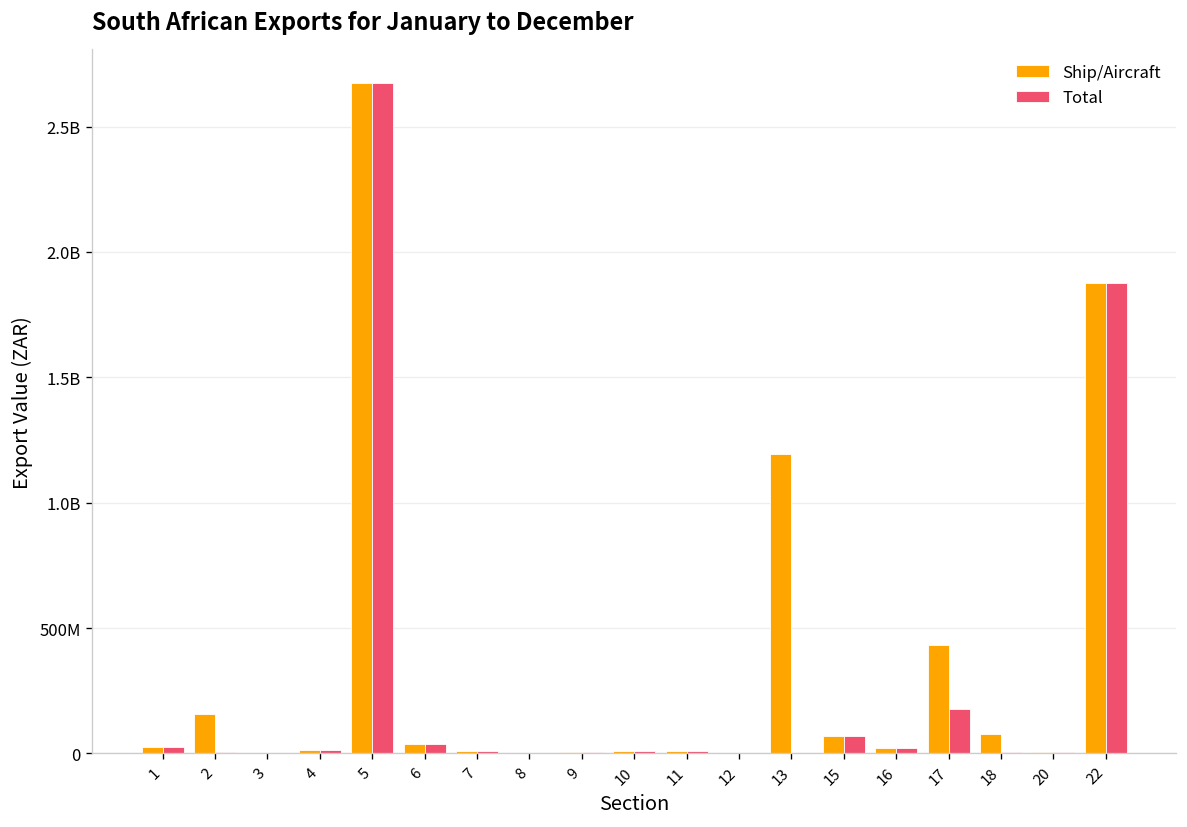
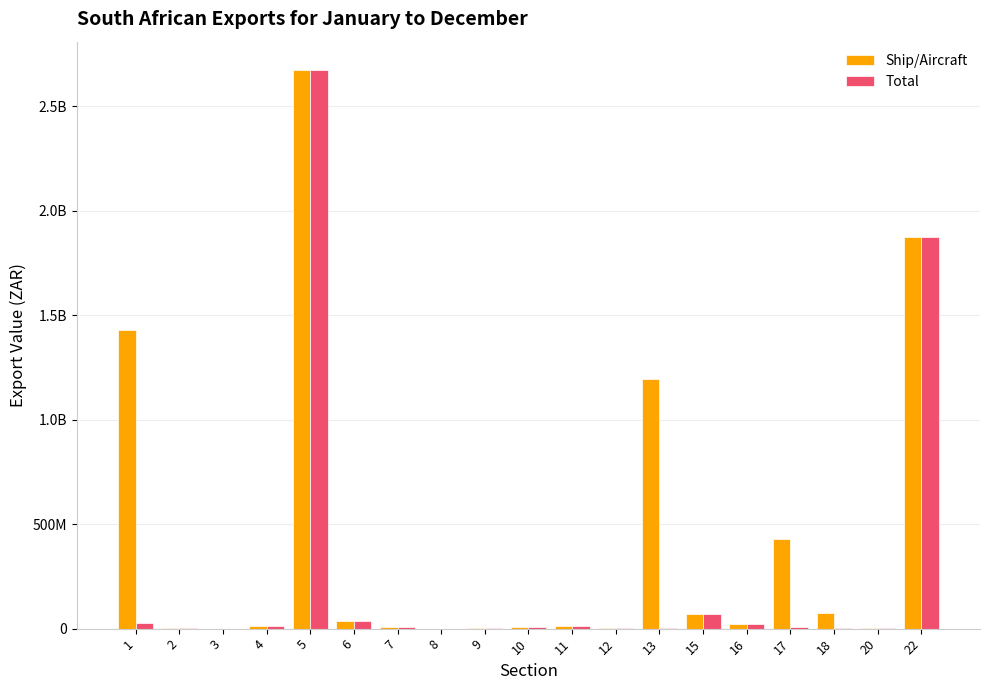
Ship/Aircraft, 1: 30000000 -> 1430000000
Ship/Aircraft, 2: 160000000 -> 0
Total, 17: 180000000 -> 10000000
